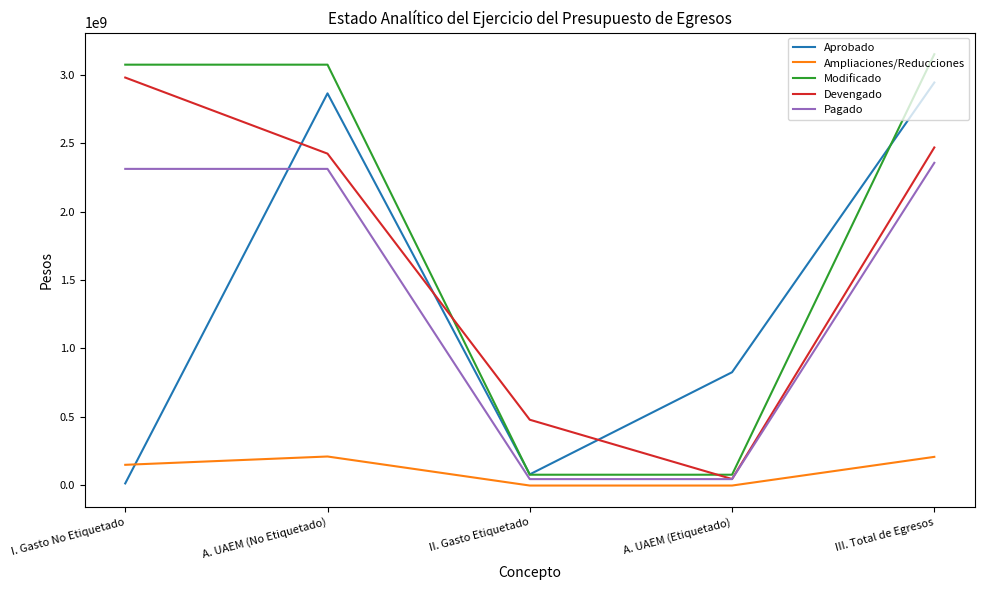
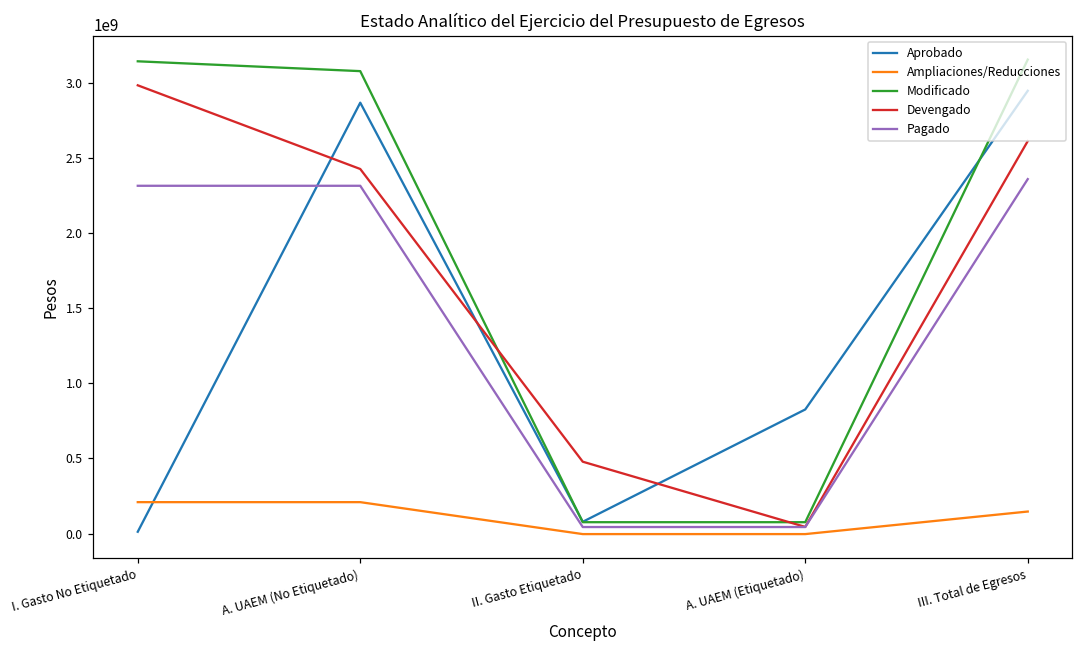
Ampliaciones/Reducciones, I. Gasto No Etiquetado: 150000000 -> 210000000
Modificado, I. Gasto No Etiquetado: 3080000000 -> 3140000000
Ampliaciones/Reducciones, III. Total de Egresos: 210000000 -> 150000000
Devengado, III. Total de Egresos: 2470000000 -> 2610000000
